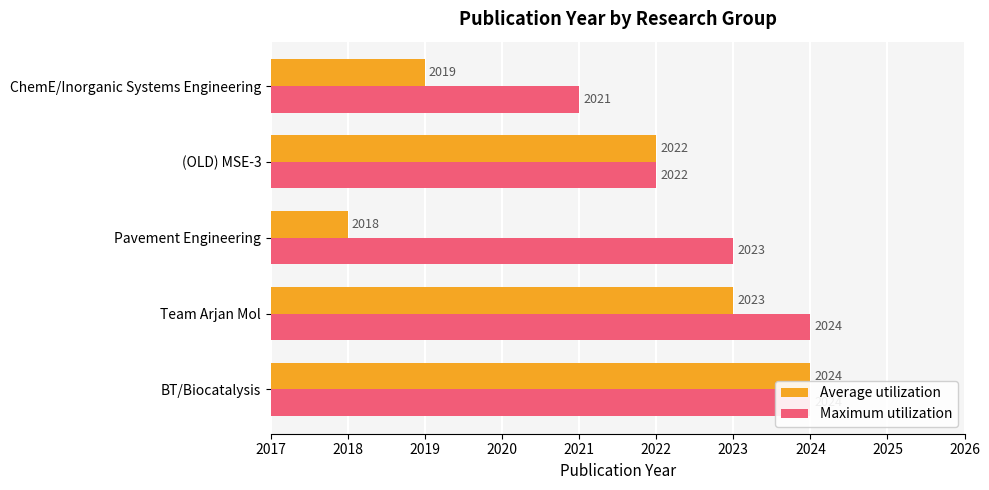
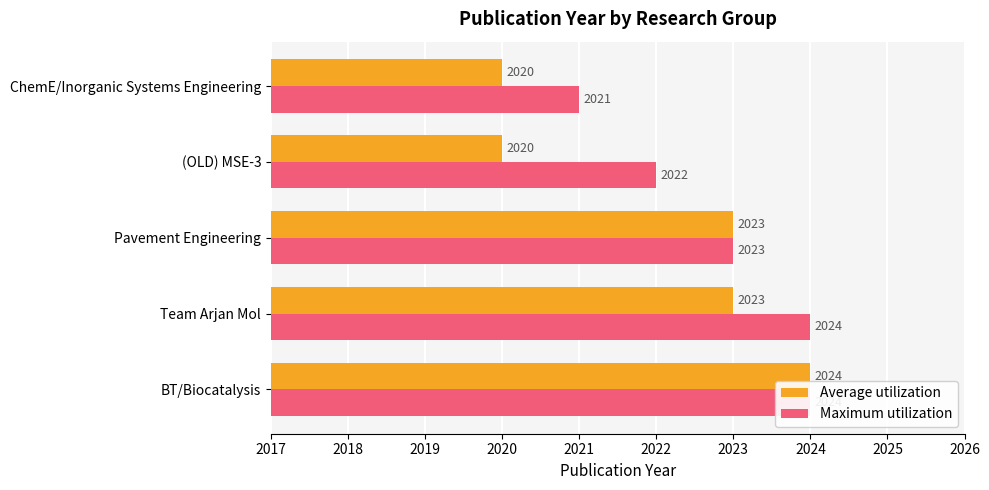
Average utilization, ChemE/Inorganic Systems Engineering: 2019 -> 2020
Average utilization, (OLD) MSE-3: 2022 -> 2020
Average utilization, Pavement Engineering: 2018 -> 2023
